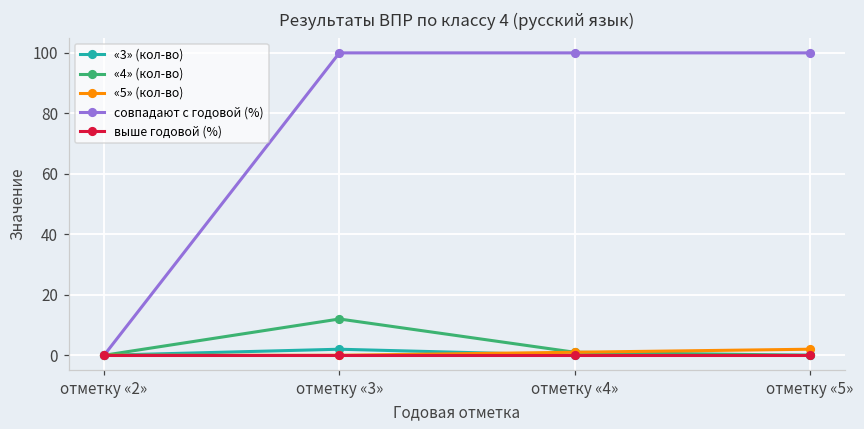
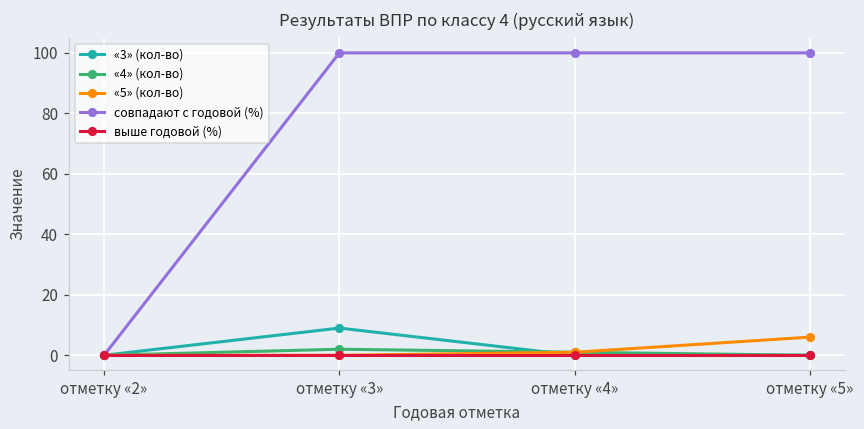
«3» (кол-во), отметку «3»: 2 -> 9
«4» (кол-во), отметку «3»: 12 -> 2
«5» (кол-во), отметку «5»: 2 -> 6
